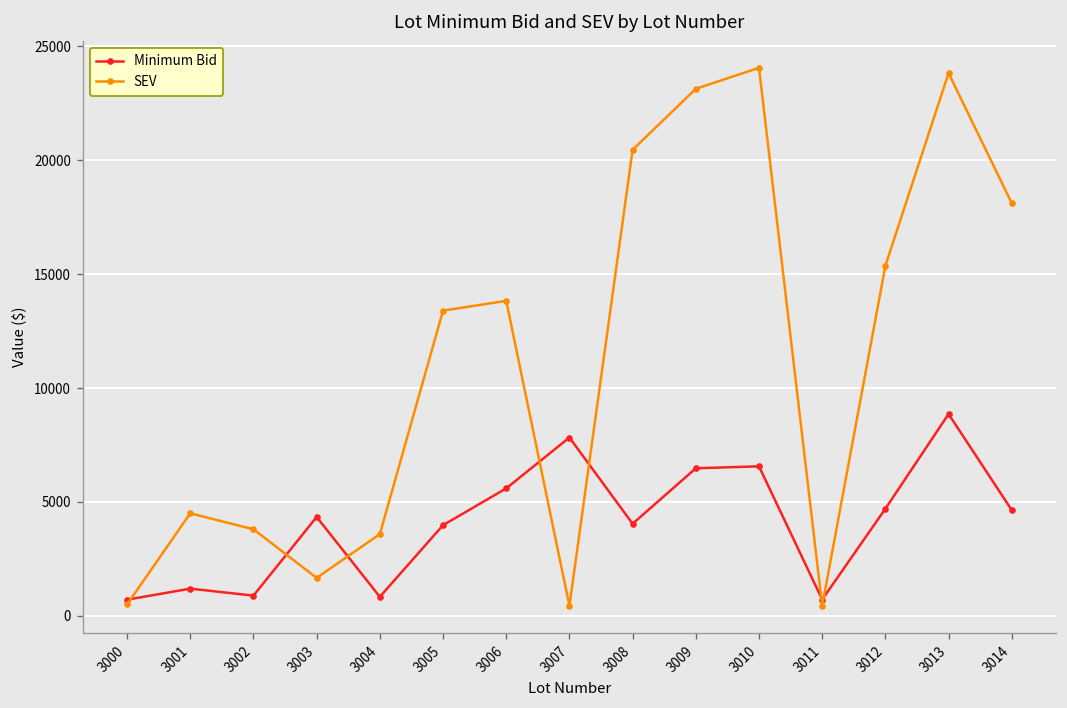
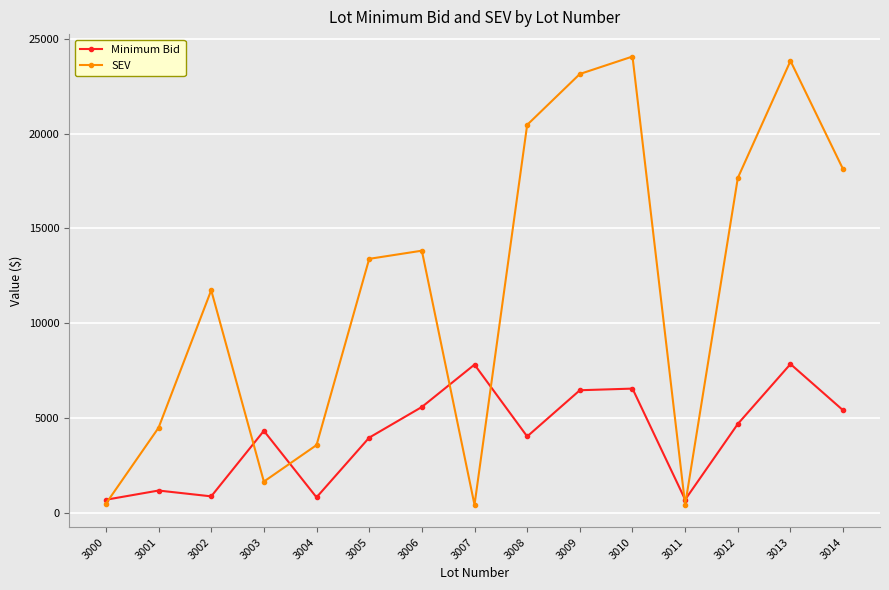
SEV, 3002: 3800 -> 11700
SEV, 3012: 15400 -> 17700
Minimum Bid, 3013: 8900 -> 7900
Minimum Bid, 3014: 4600 -> 5400
